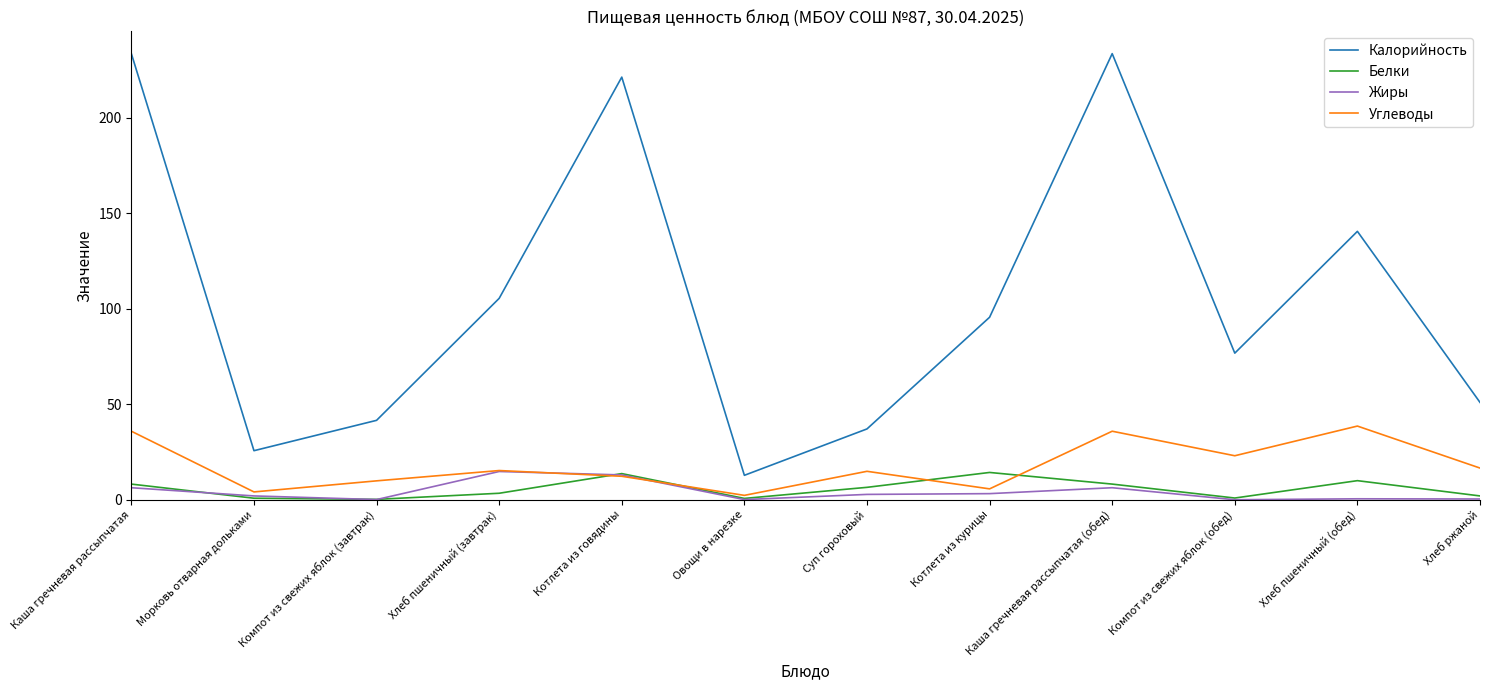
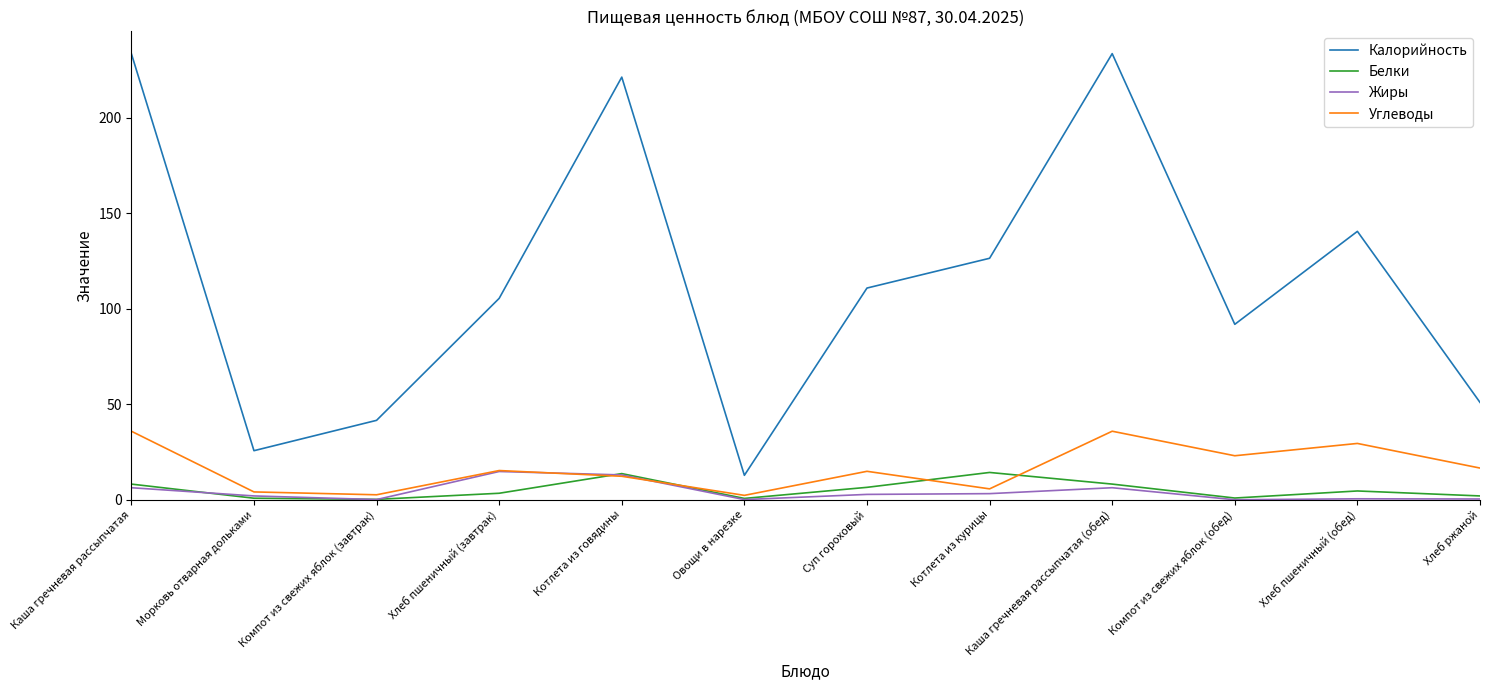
Углеводы, Компот из свежих яблок (завтрак): 10 -> 3
Калорийность, Суп гороховый: 37 -> 111
Калорийность, Котлета из курицы: 96 -> 127
Калорийность, Компот из свежих яблок (обед): 77 -> 92
Белки, Хлеб пшеничный (обед): 10 -> 5
Углеводы, Хлеб пшеничный (обед): 39 -> 30
